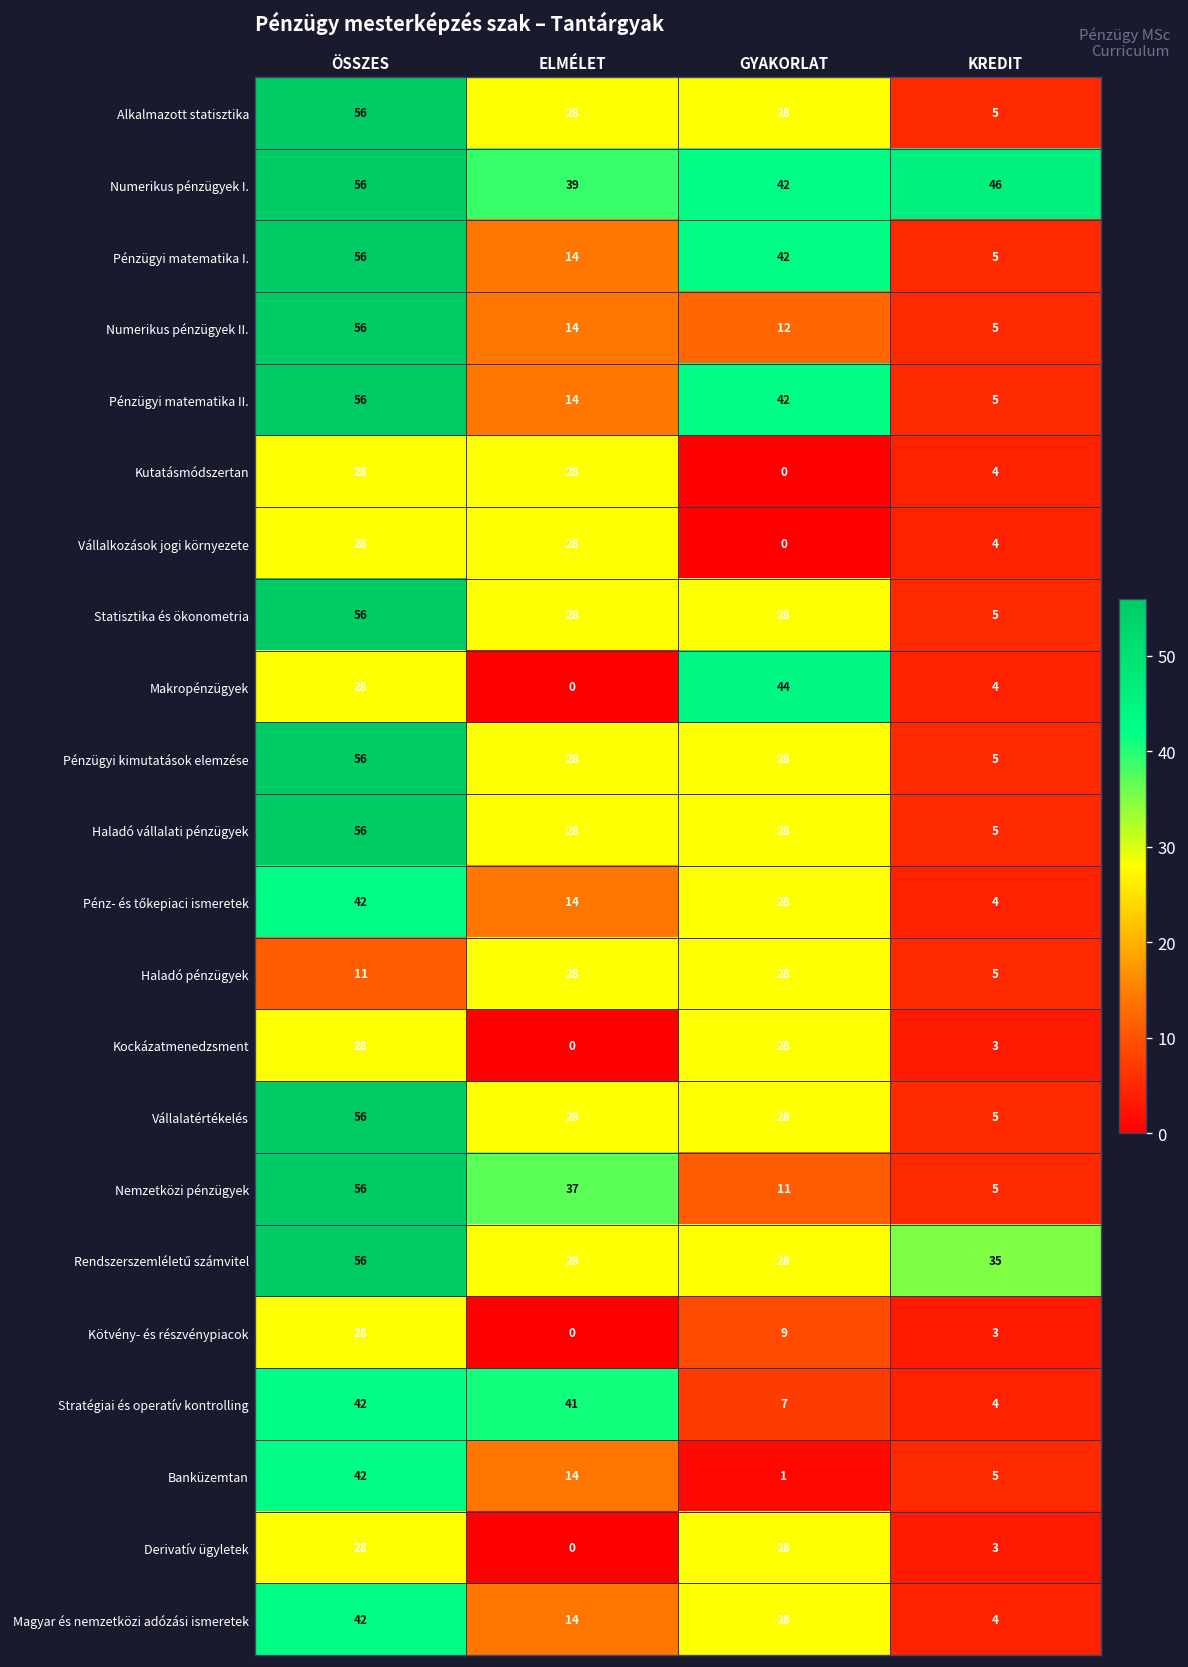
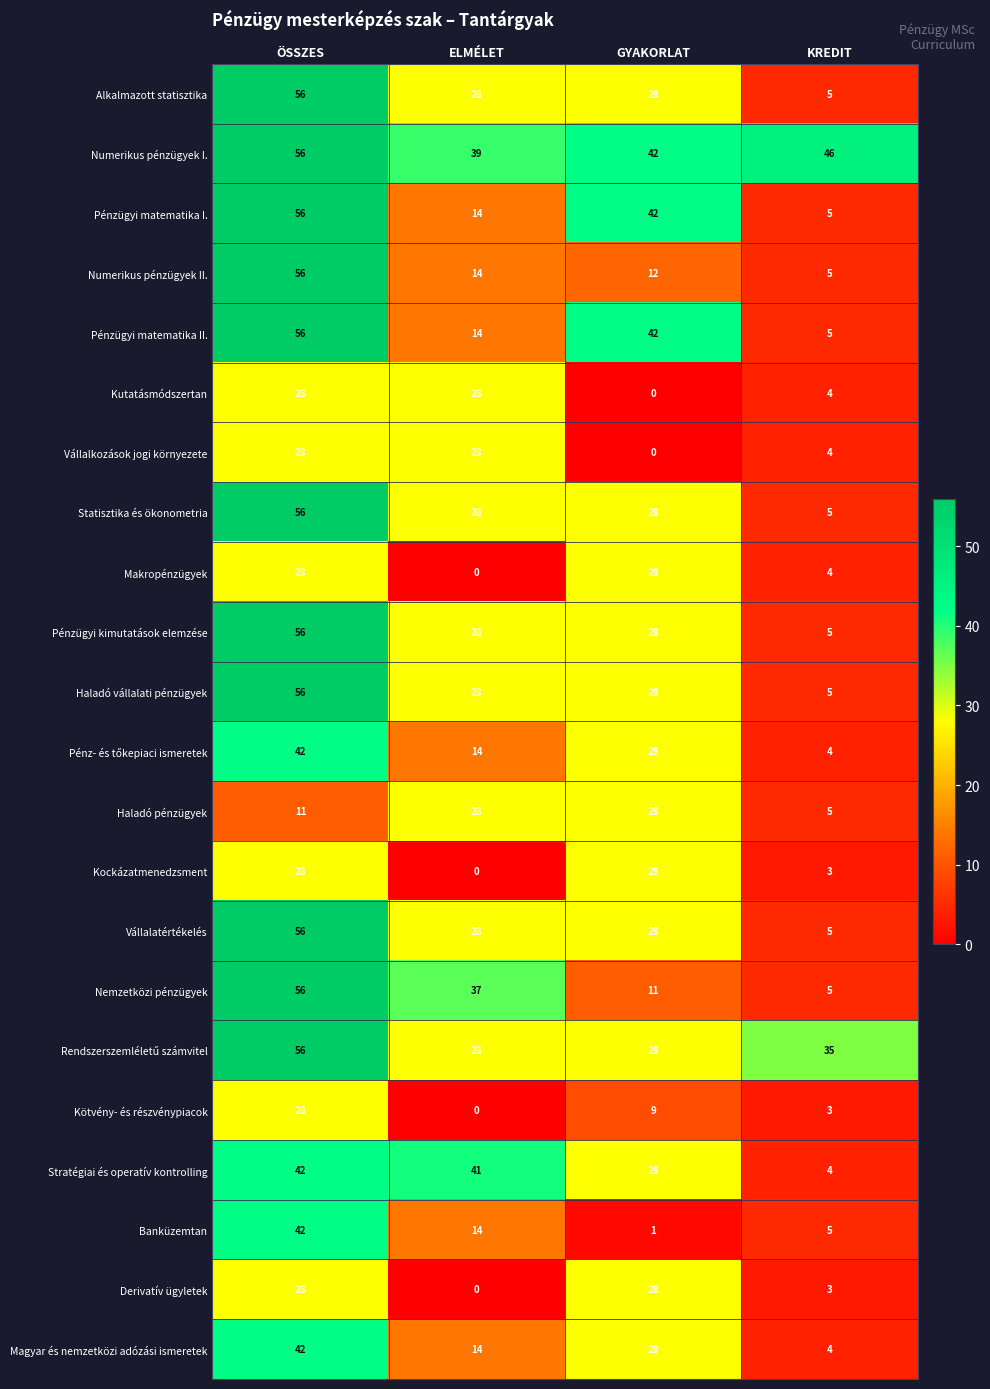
Makropénzügyek, GYAKORLAT: 44 -> 28
Stratégiai és operatív kontrolling, GYAKORLAT: 7 -> 28
